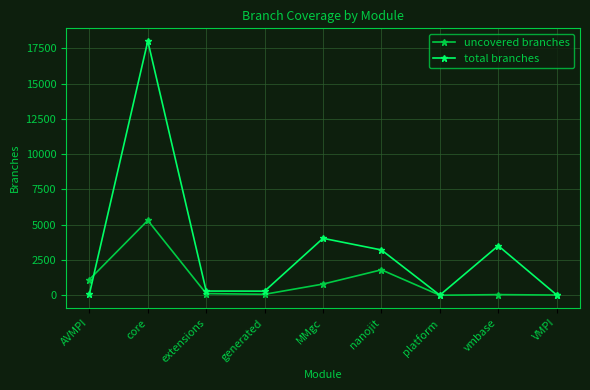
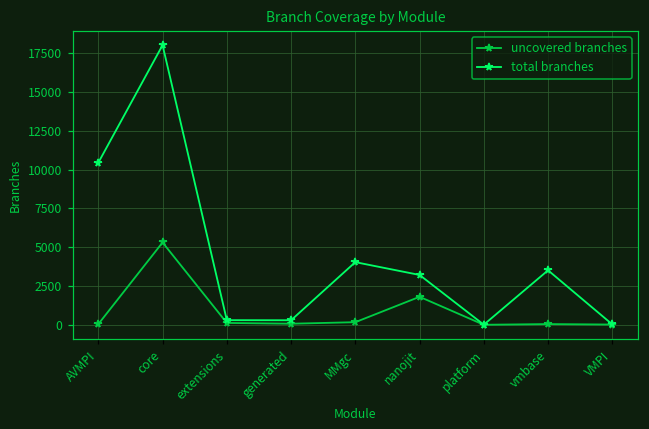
uncovered branches, AVMPI: 1100 -> 0
total branches, AVMPI: 100 -> 10400
uncovered branches, MMgc: 800 -> 200
